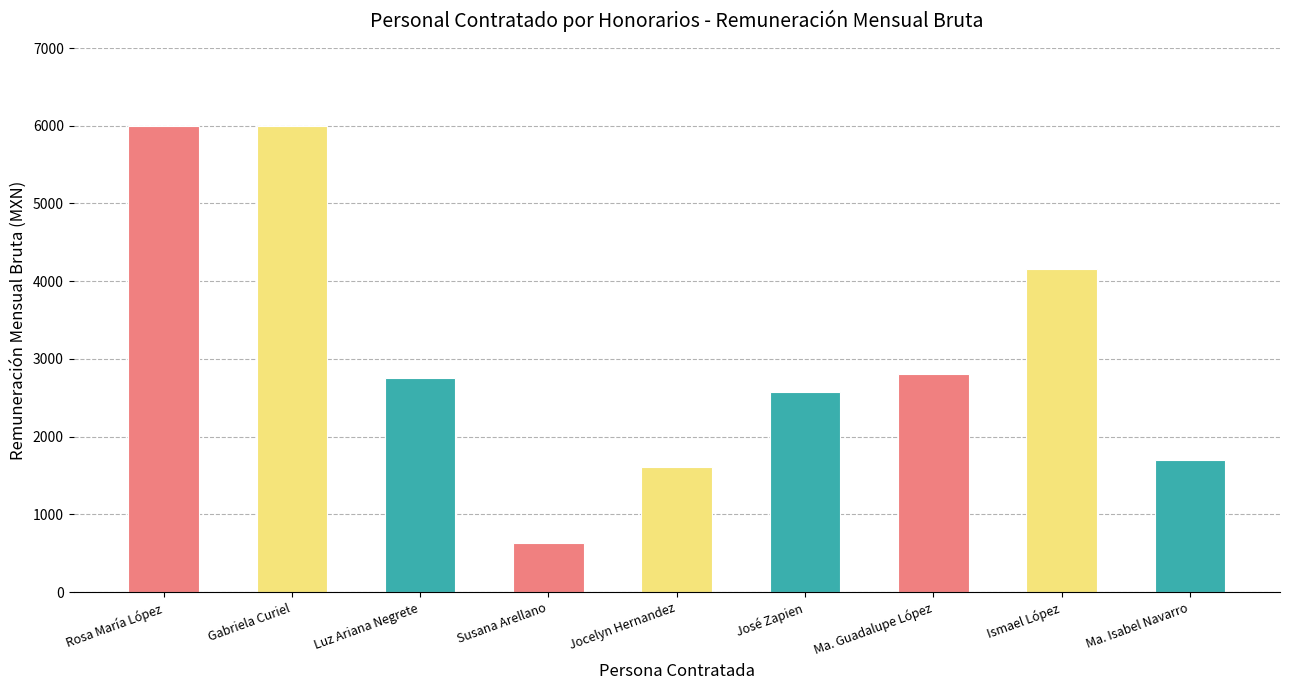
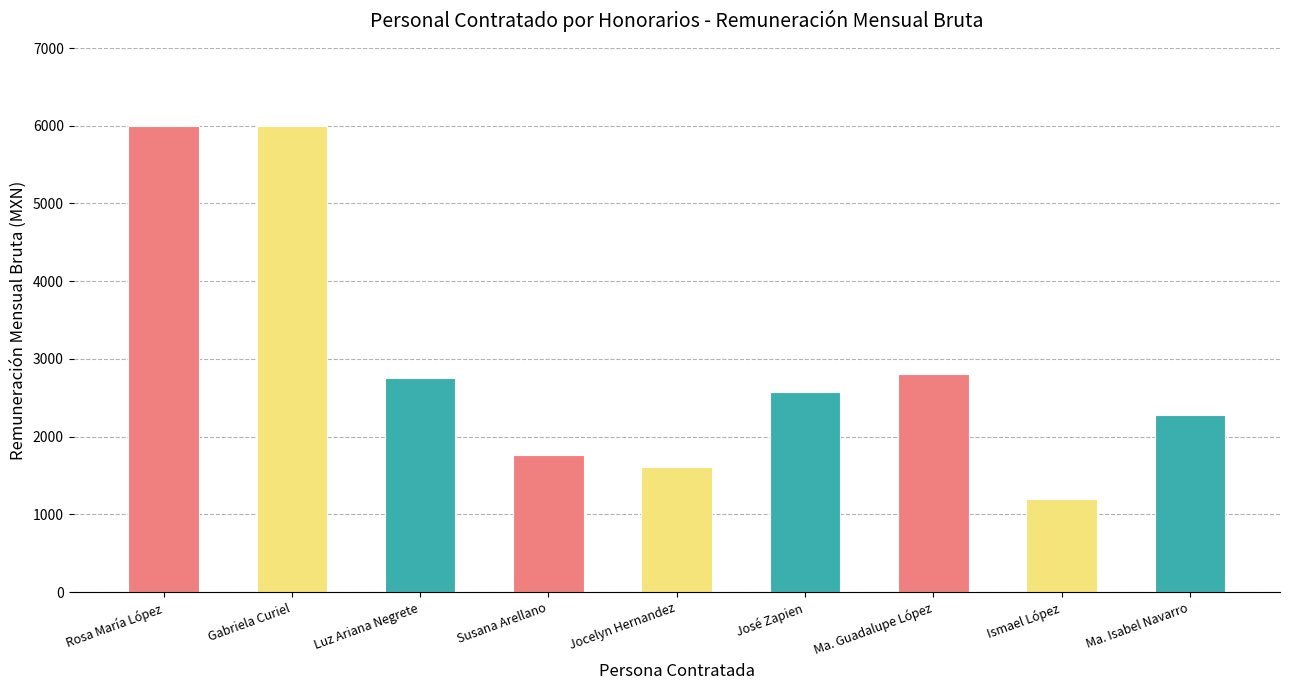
Susana Arellano: 600 -> 1800
Ismael López: 4200 -> 1200
Ma. Isabel Navarro: 1700 -> 2300
